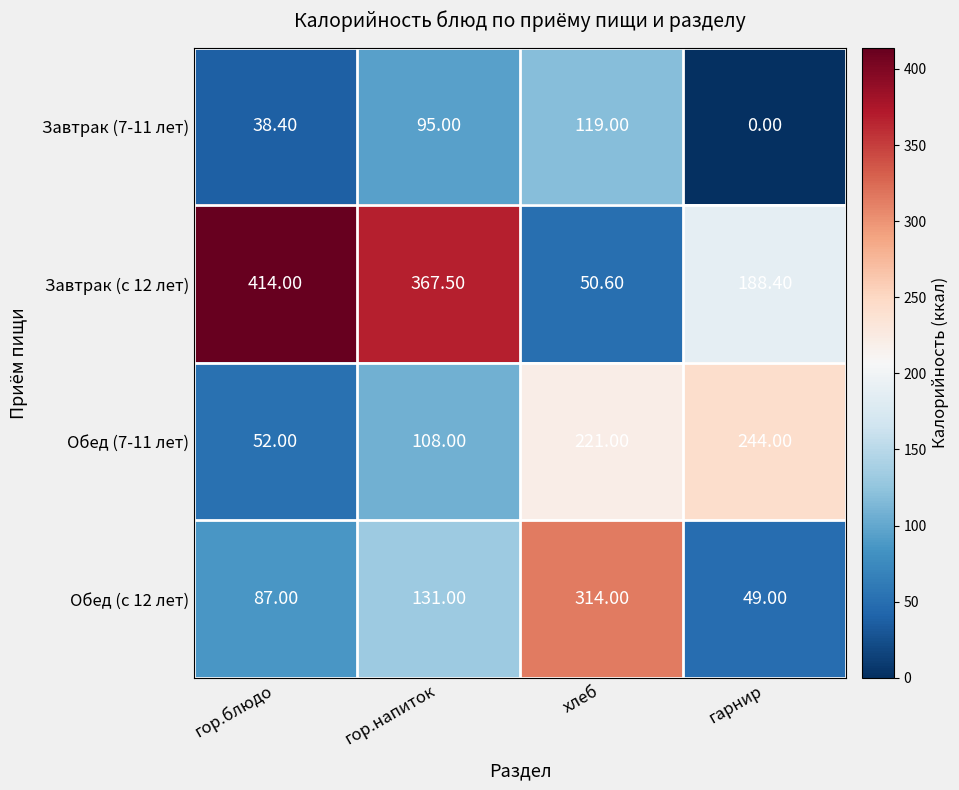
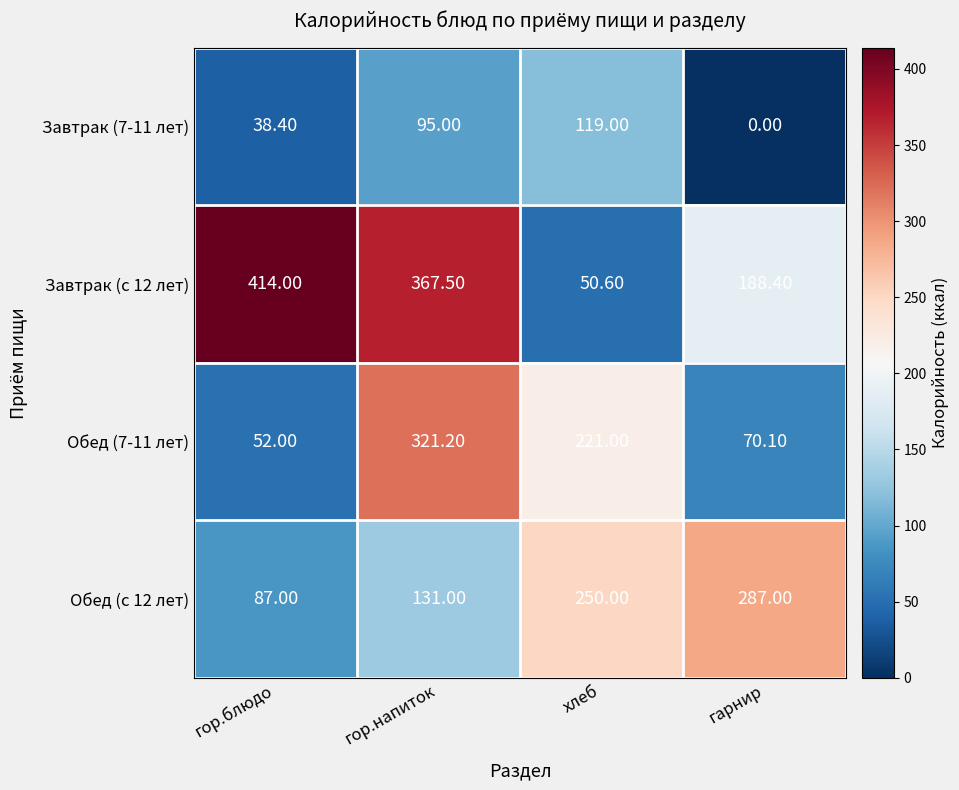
Обед (7-11 лет), гор.напиток: 108.00 -> 321.20
Обед (7-11 лет), гарнир: 244.00 -> 70.10
Обед (с 12 лет), хлеб: 314.00 -> 250.00
Обед (с 12 лет), гарнир: 49.00 -> 287.00
